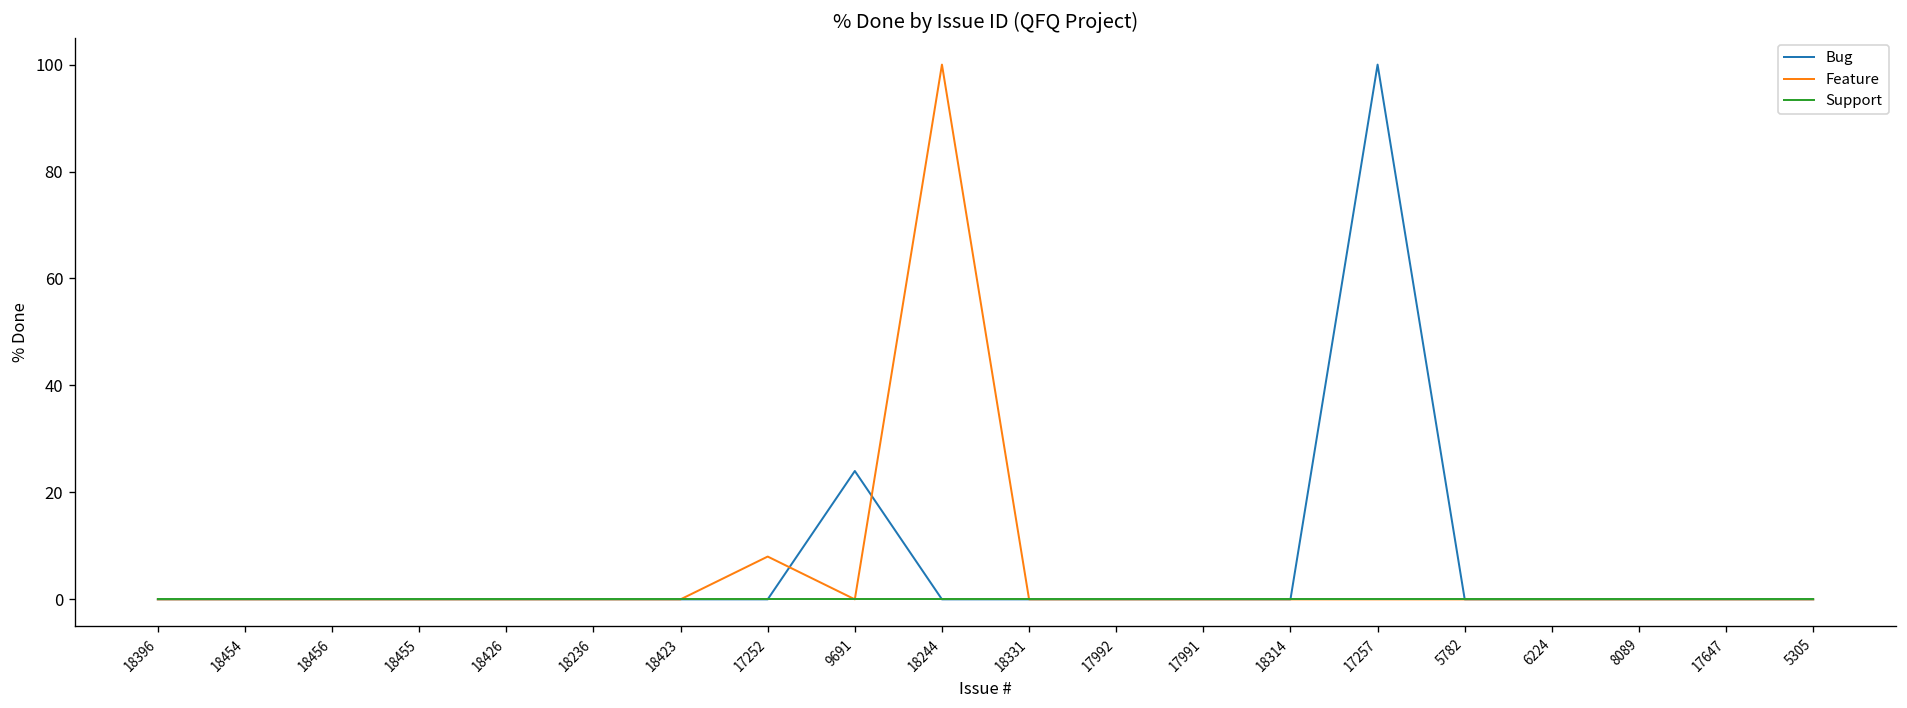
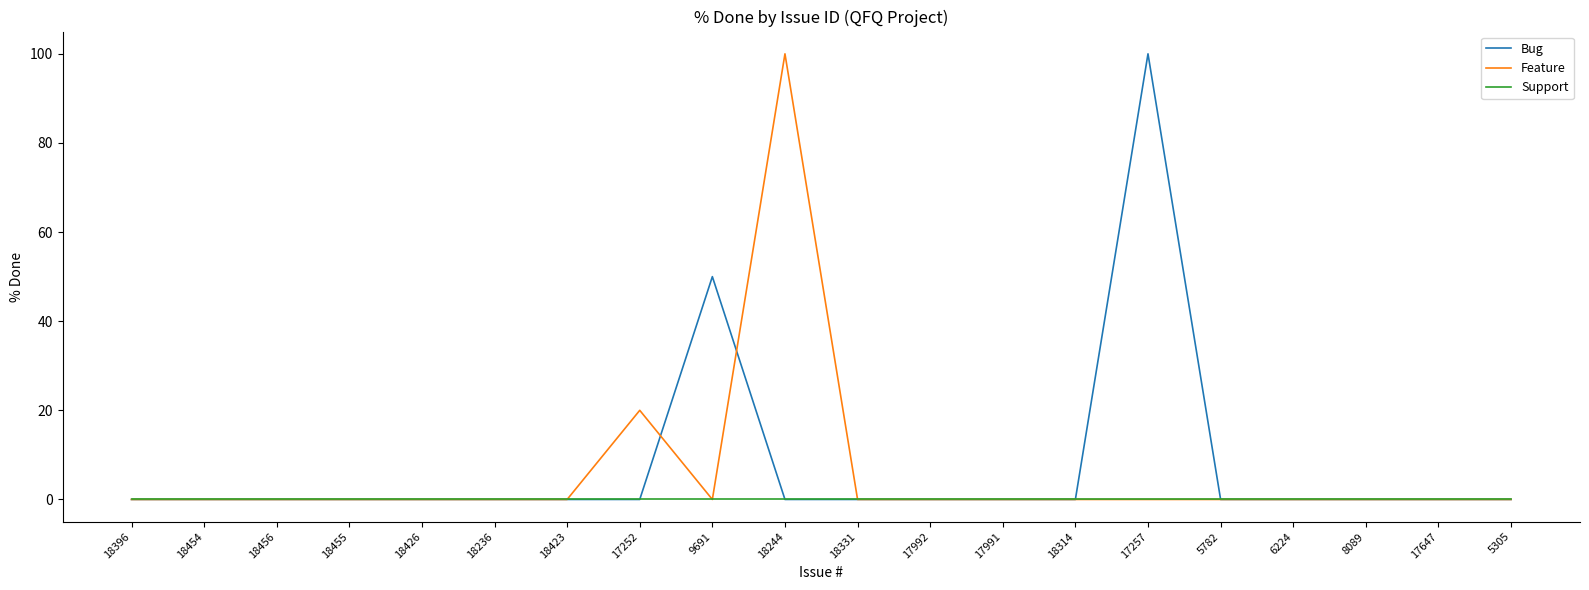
Feature, 17252: 8 -> 20
Bug, 9691: 24 -> 50
